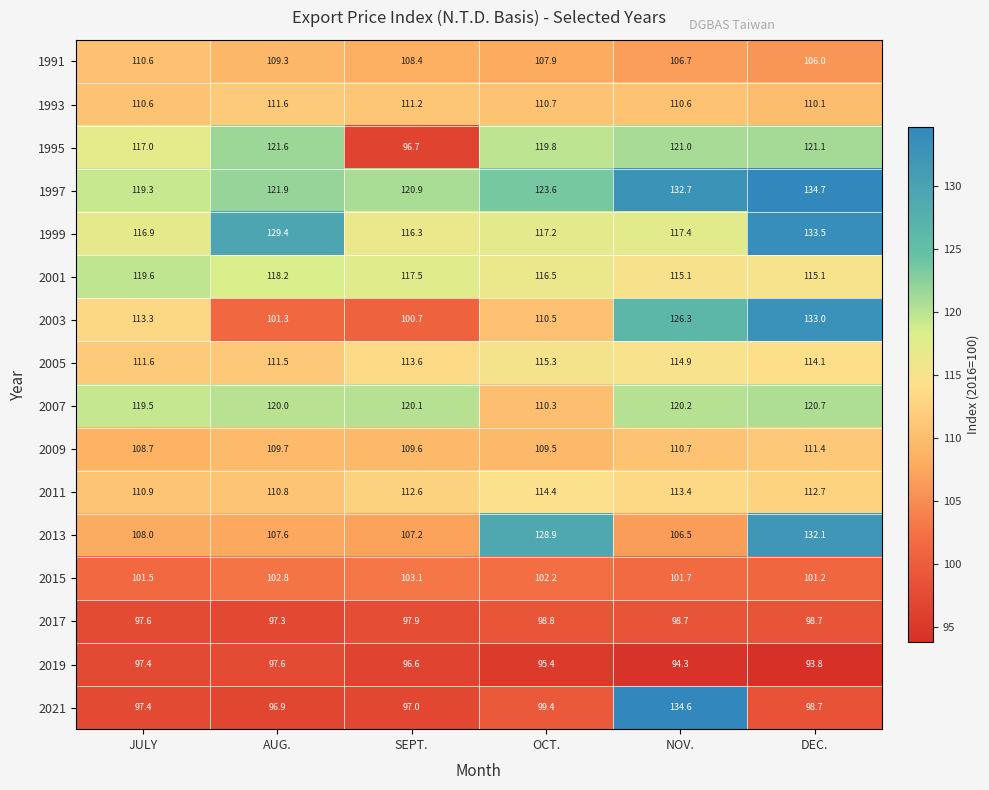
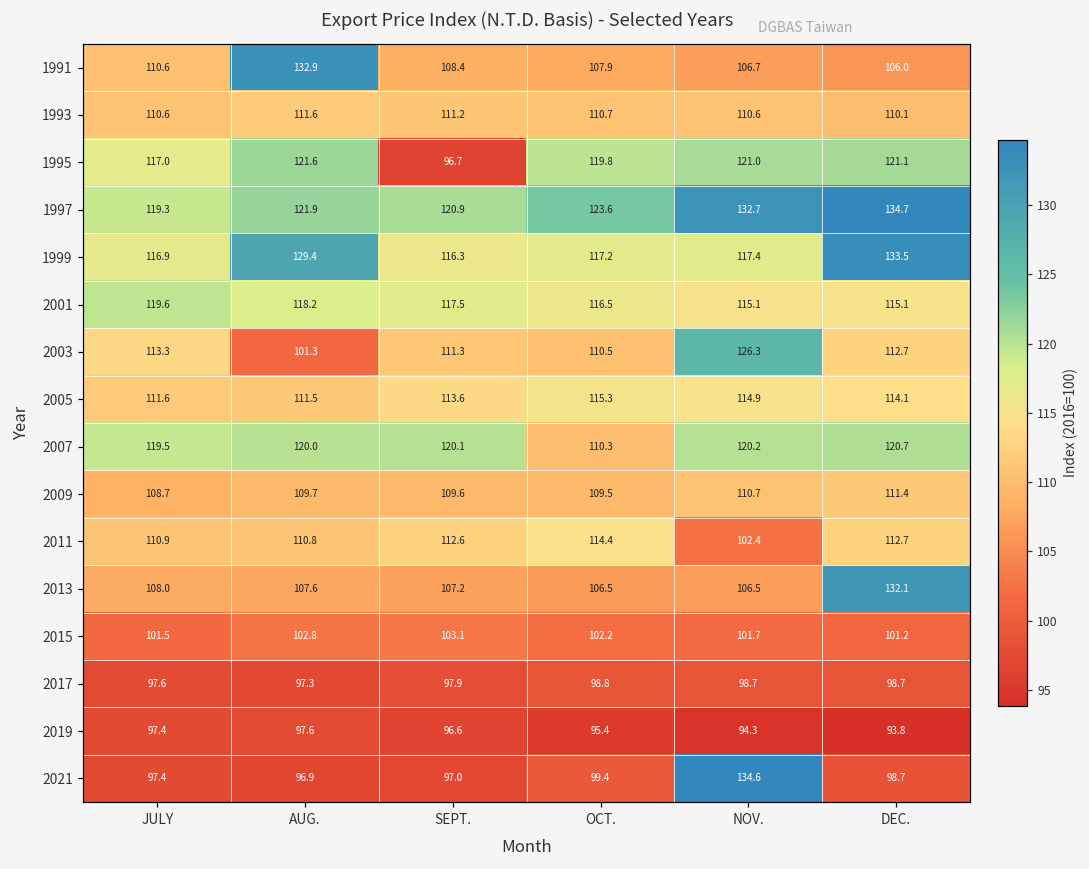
1991, AUG.: 109.3 -> 132.9
2003, SEPT.: 100.7 -> 111.3
2003, DEC.: 133.0 -> 112.7
2011, NOV.: 113.4 -> 102.4
2013, OCT.: 128.9 -> 106.5
